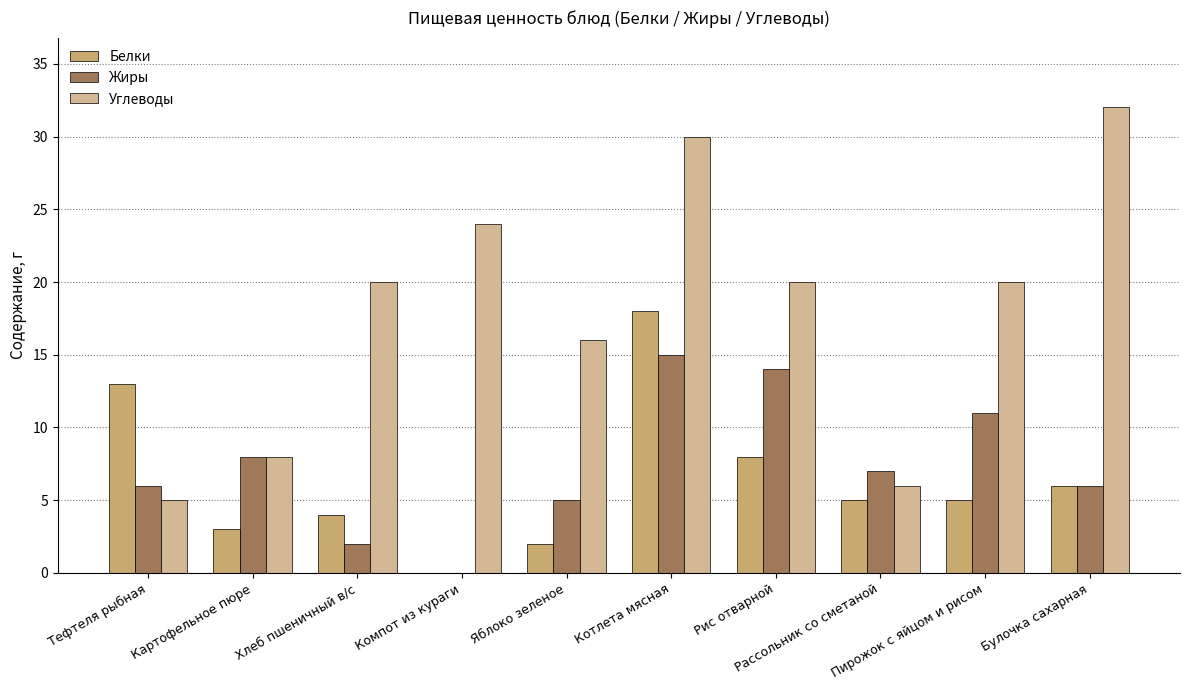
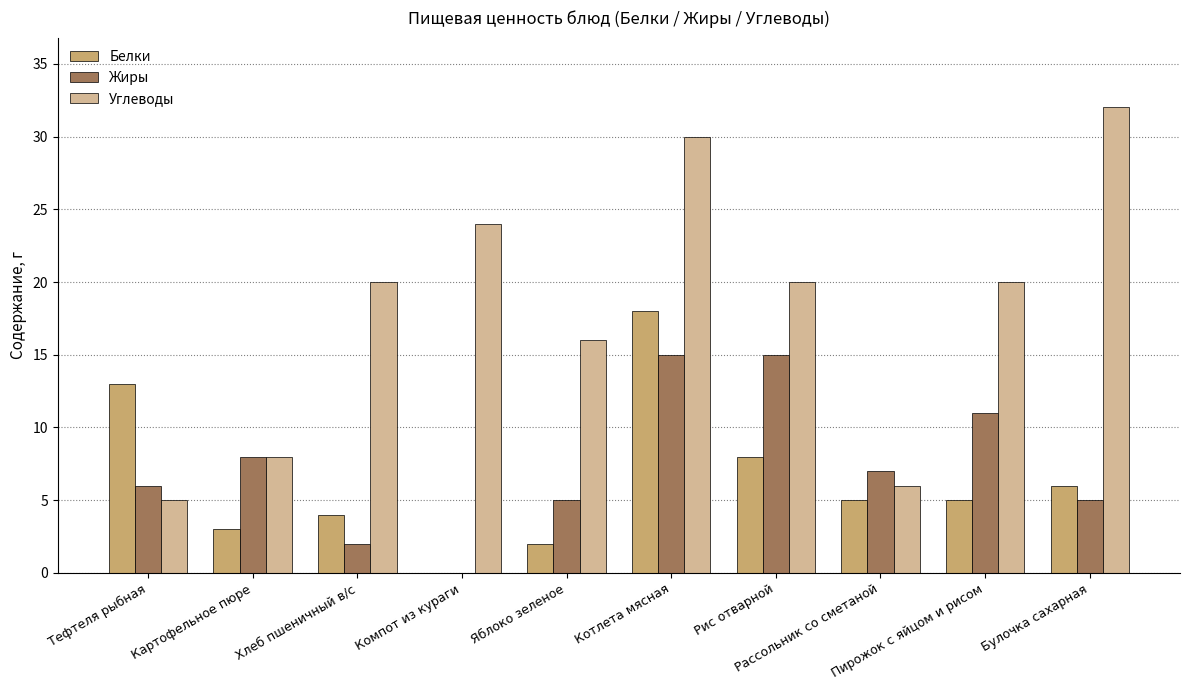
Жиры, Рис отварной: 14 -> 15
Жиры, Булочка сахарная: 6 -> 5
